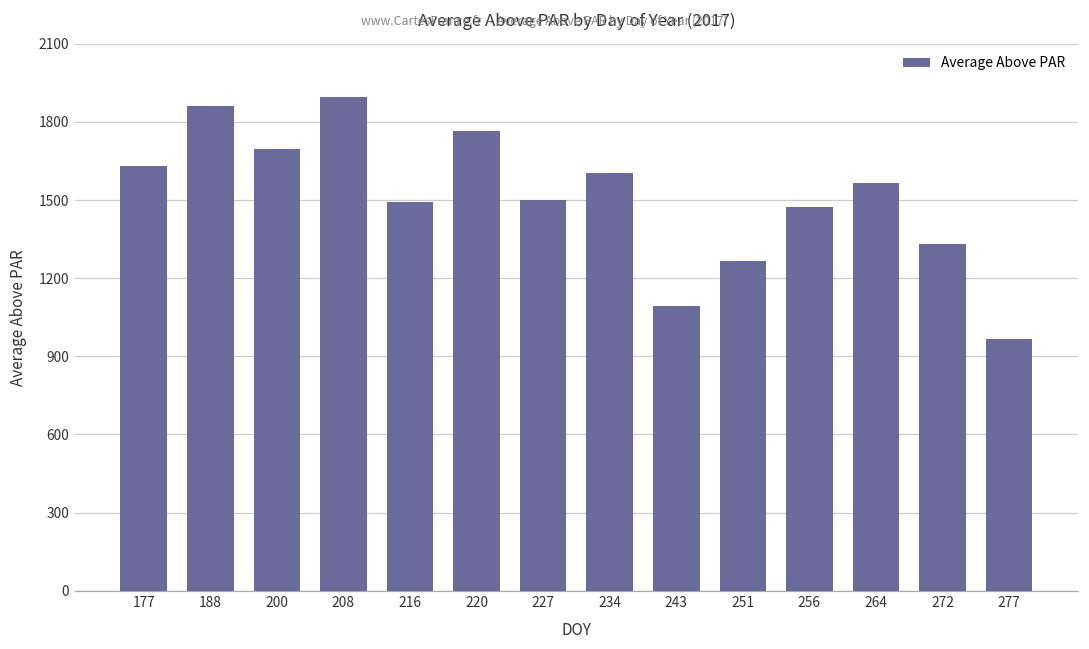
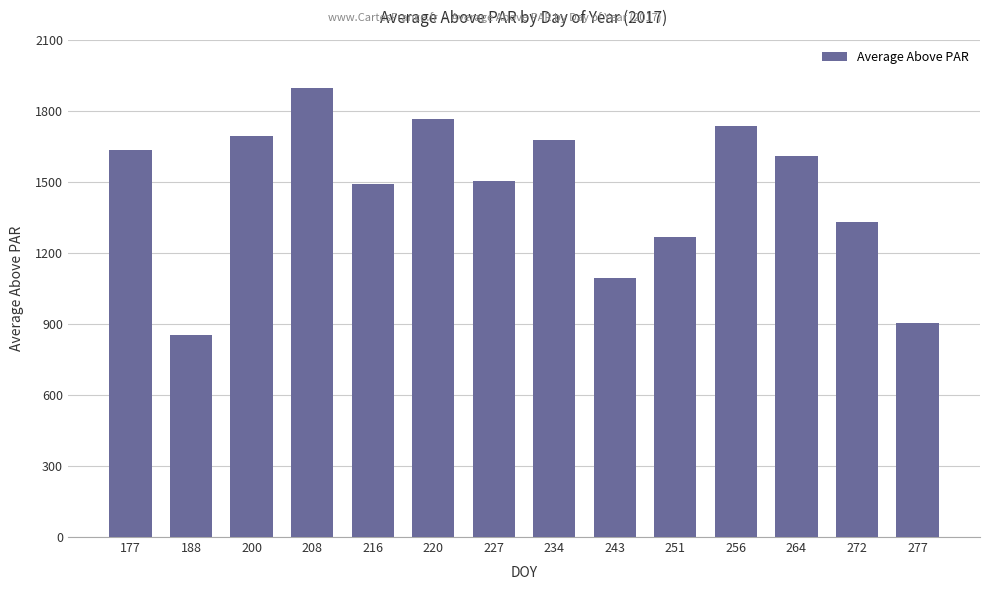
188: 1860 -> 850
234: 1610 -> 1680
256: 1470 -> 1740
264: 1570 -> 1610
277: 970 -> 900
